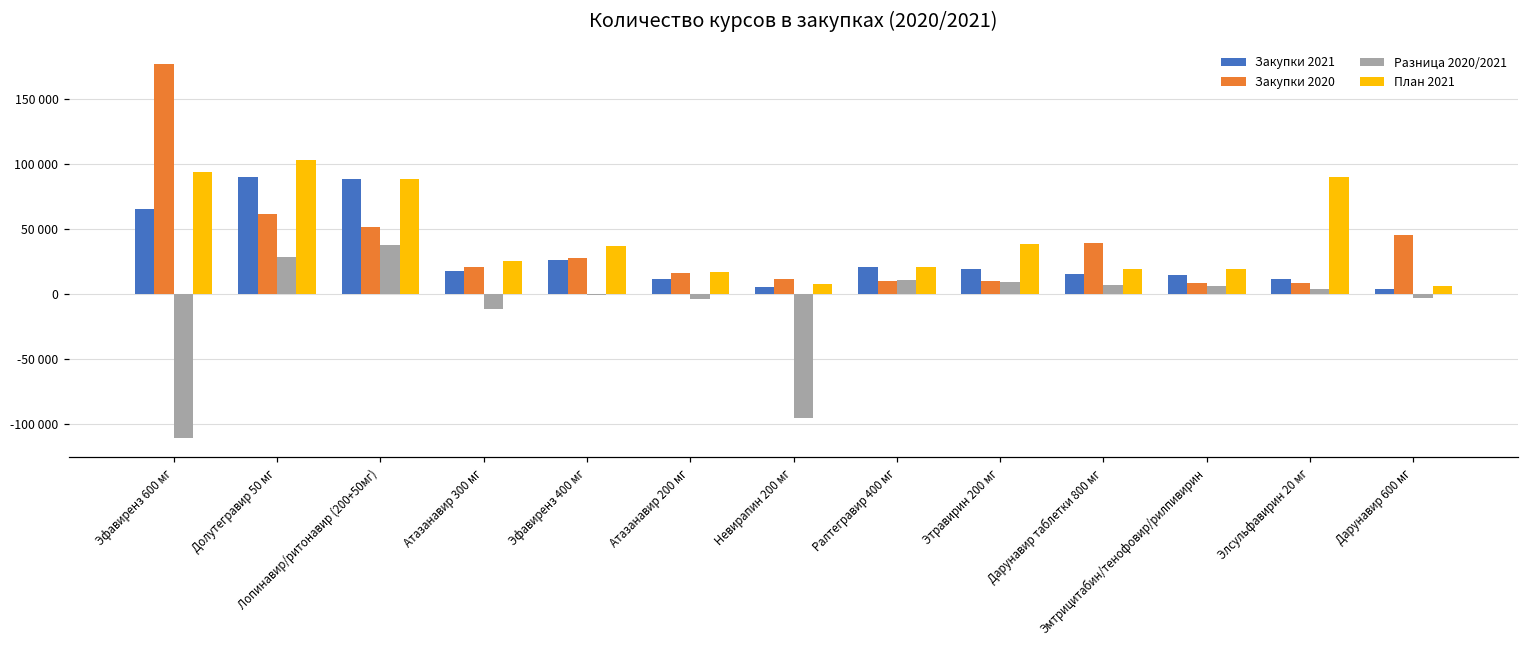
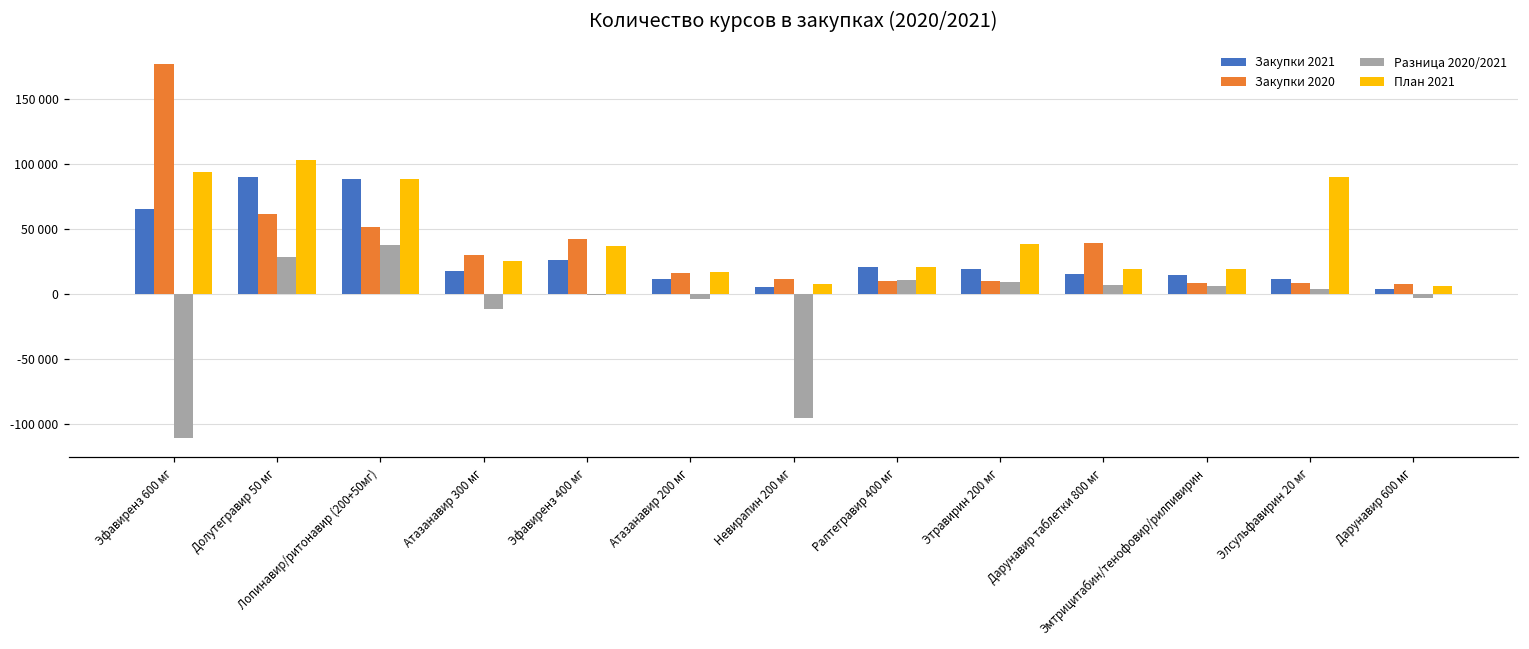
Закупки 2020, Атазанавир 300 мг: 20000 -> 30000
Закупки 2020, Эфавиренз 400 мг: 27000 -> 42000
Закупки 2020, Дарунавир 600 мг: 45000 -> 7000
